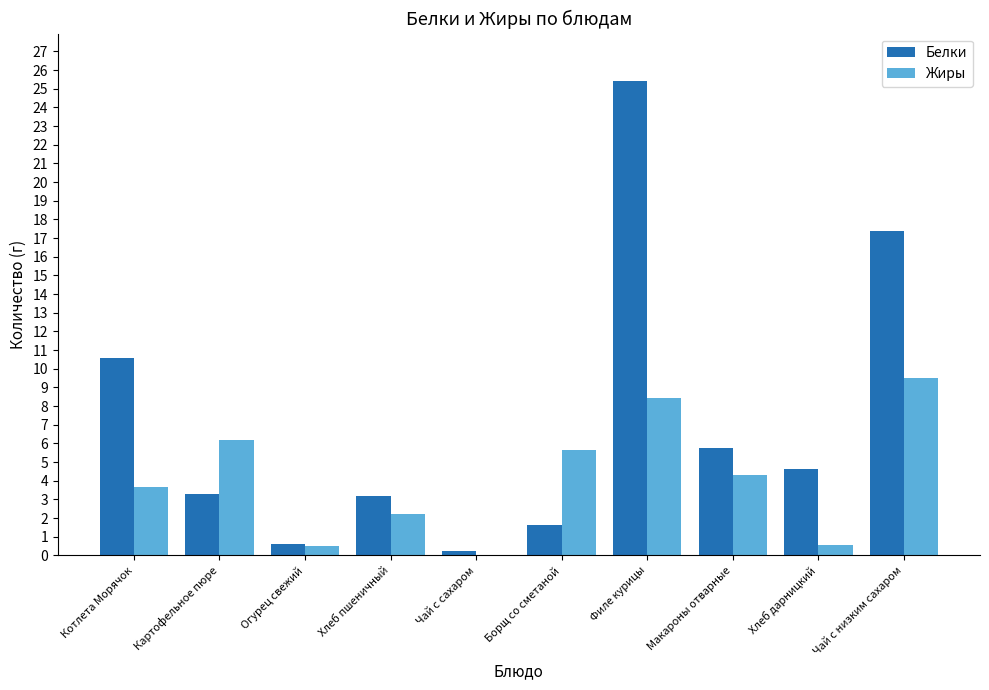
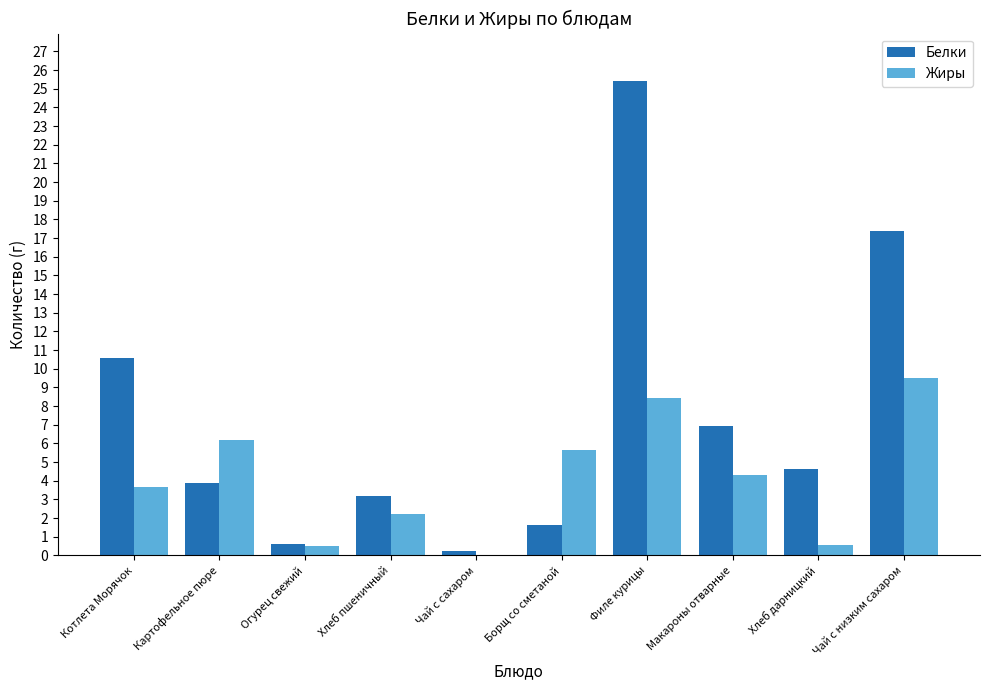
Белки, Картофельное пюре: 3.3 -> 3.9
Белки, Макароны отварные: 5.8 -> 6.9
